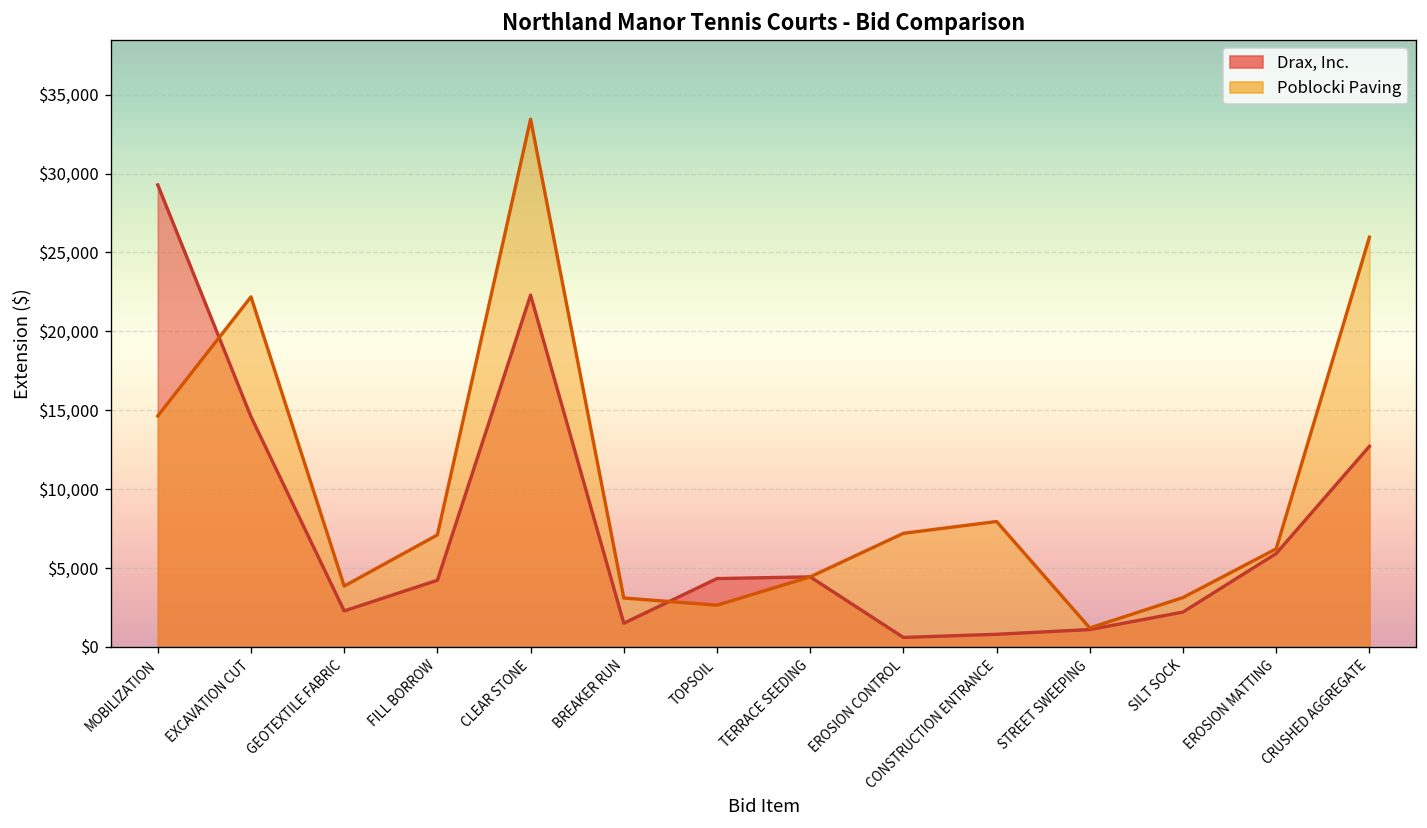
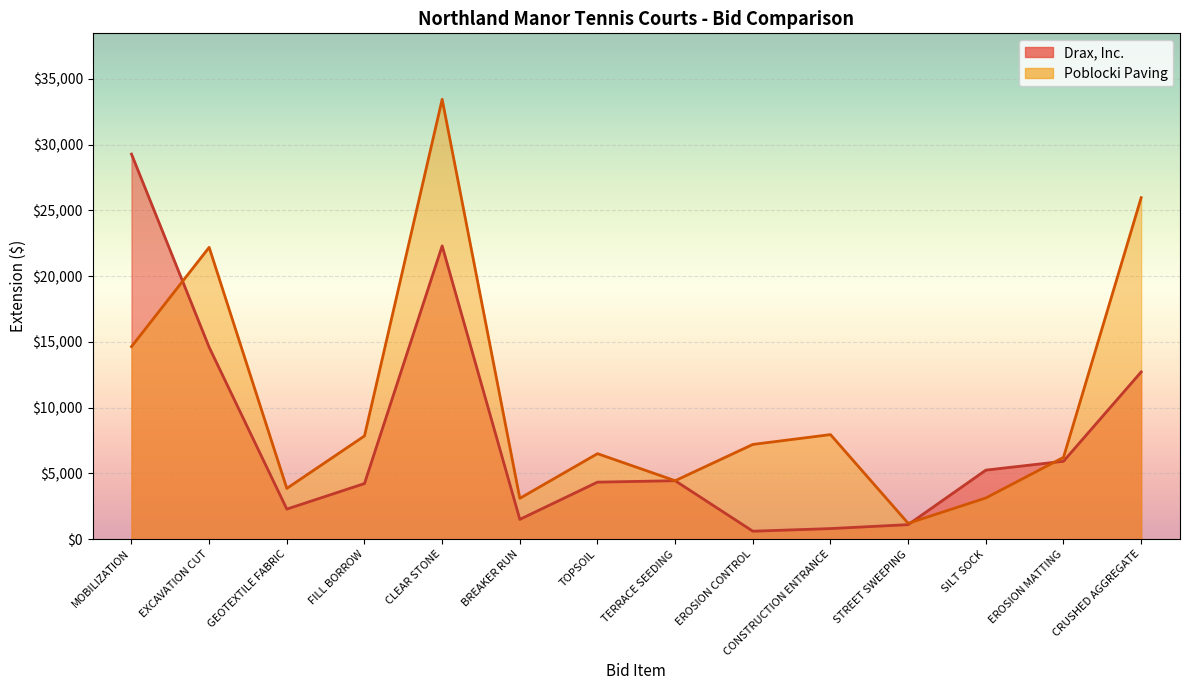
Poblocki Paving, FILL BORROW: $7,100 -> $7,800
Poblocki Paving, TOPSOIL: $2,600 -> $6,500
Drax, Inc., SILT SOCK: $2,200 -> $5,200
